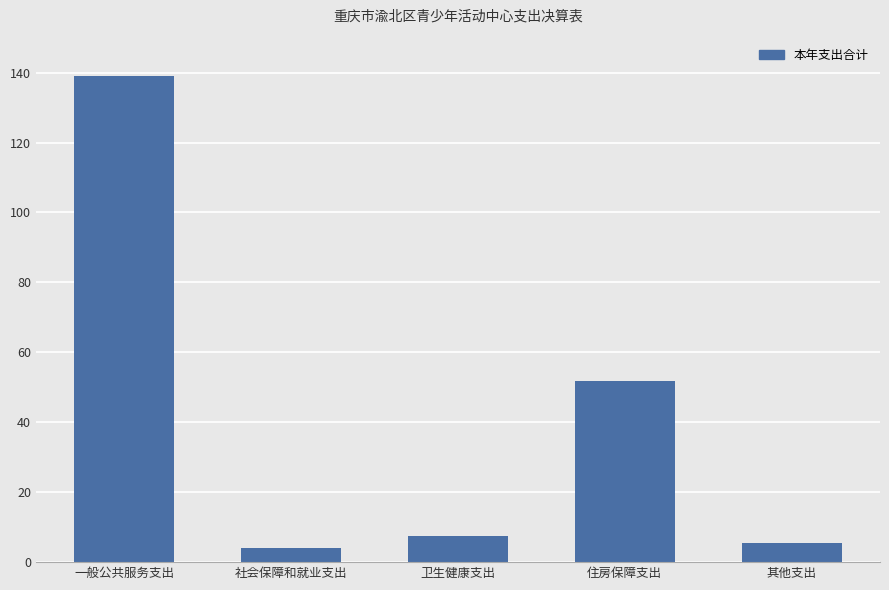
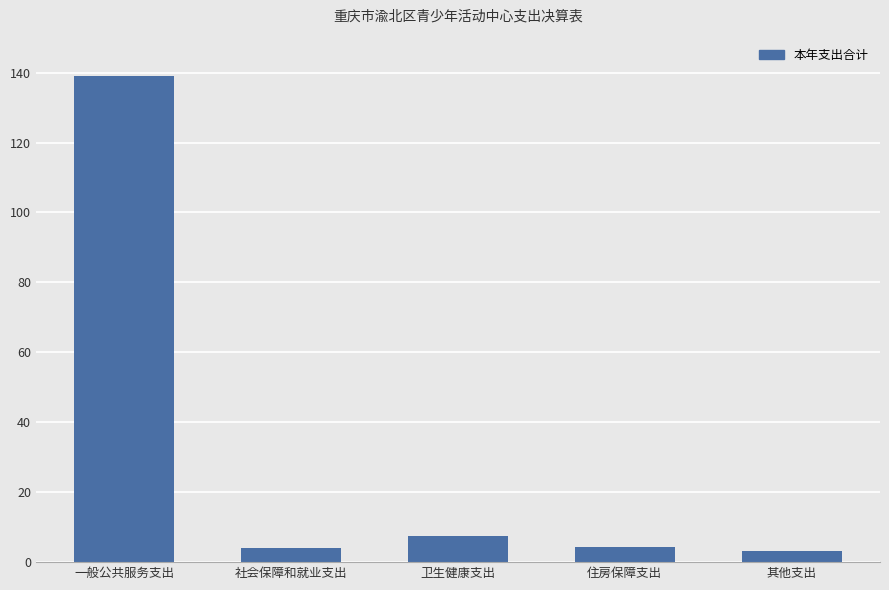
住房保障支出: 52 -> 4
其他支出: 6 -> 3
